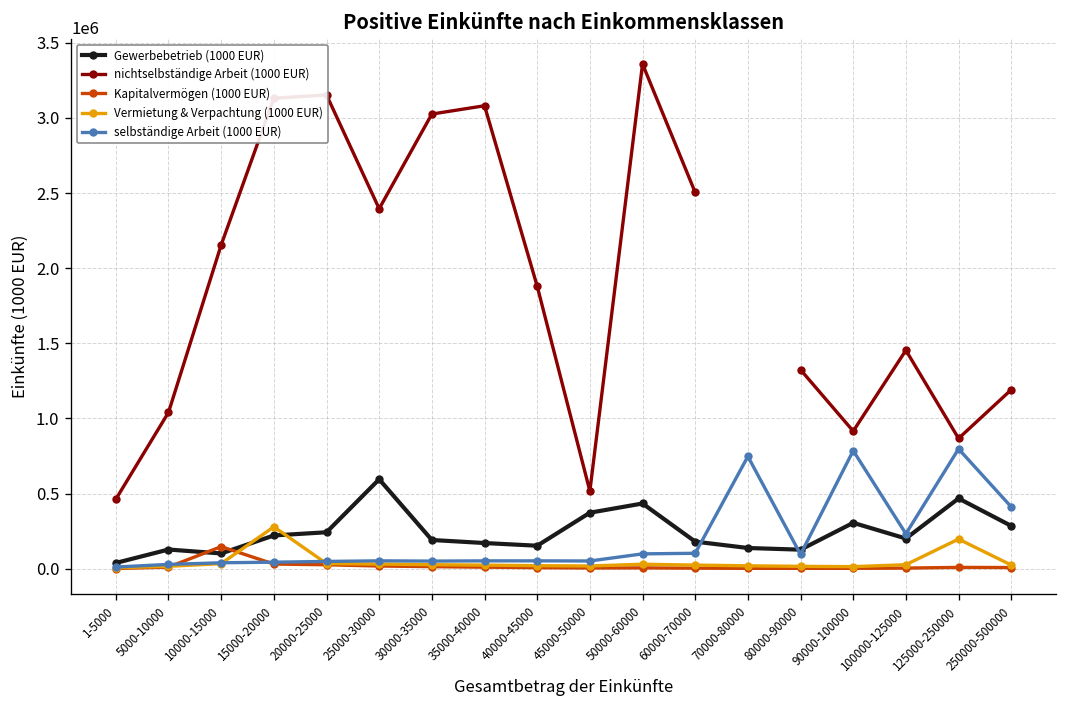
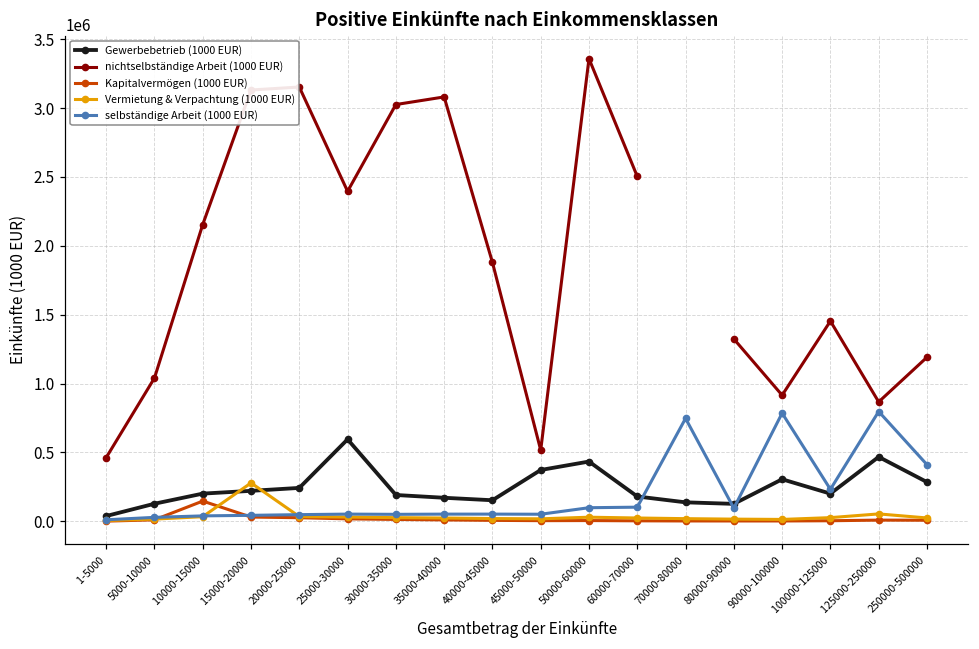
Gewerbebetrieb (1000 EUR), 10000-15000: 100000 -> 200000
Vermietung & Verpachtung (1000 EUR), 125000-250000: 200000 -> 50000
